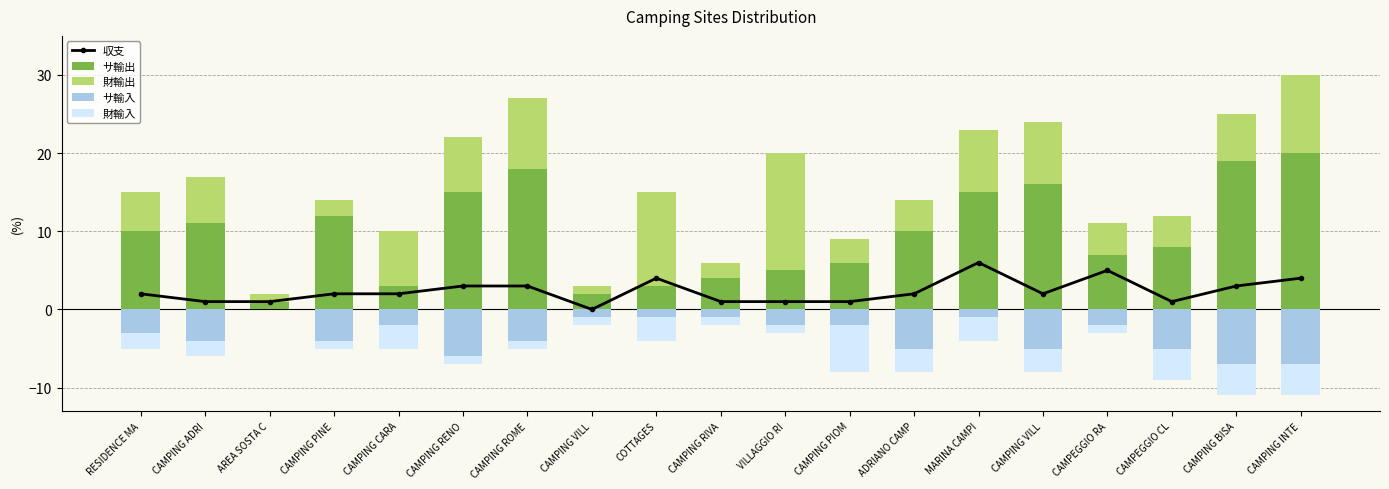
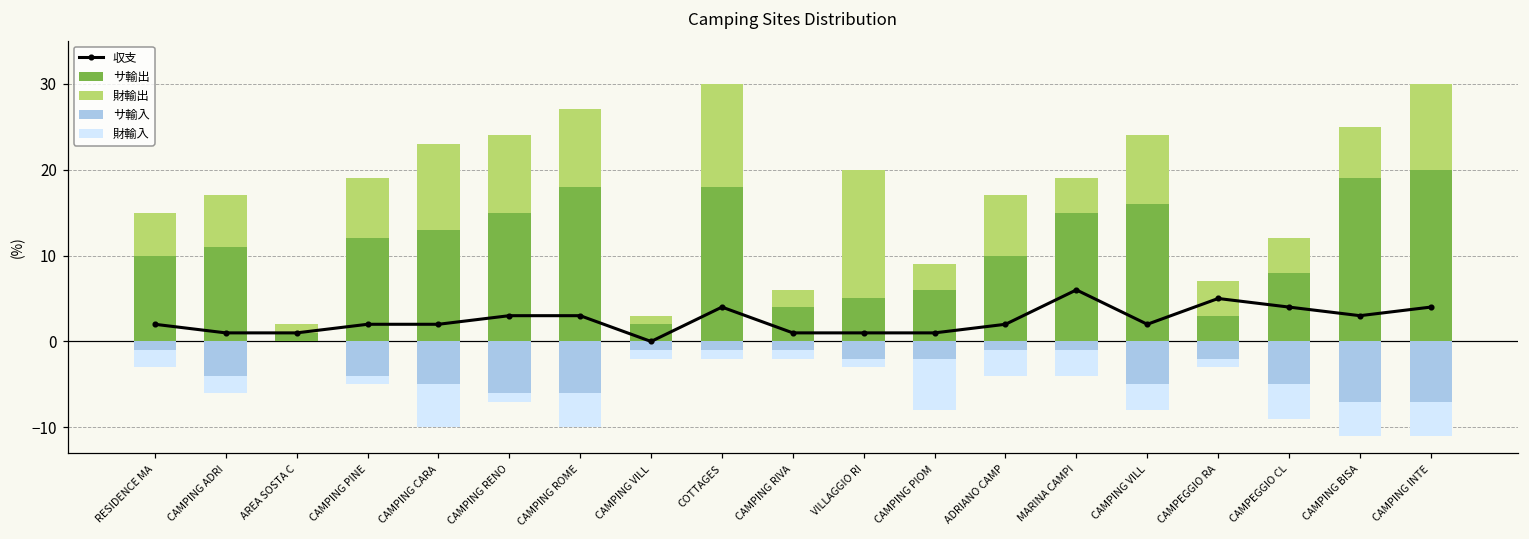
サ輸入, RESIDENCE MA: -3 -> -1
財輸出, CAMPING PINE: 2 -> 7
サ輸出, CAMPING CARA: 3 -> 13
財輸出, CAMPING CARA: 7 -> 10
サ輸入, CAMPING CARA: -2 -> -5
財輸入, CAMPING CARA: -3 -> -5
財輸出, CAMPING RENO: 7 -> 9
サ輸入, CAMPING ROME: -4 -> -6
財輸入, CAMPING ROME: -1 -> -4
サ輸出, COTTAGES: 3 -> 18
財輸入, COTTAGES: -3 -> -1
財輸出, ADRIANO CAMP: 4 -> 7
サ輸入, ADRIANO CAMP: -5 -> -1
財輸出, MARINA CAMPI: 8 -> 4
サ輸出, CAMPEGGIO RA: 7 -> 3
収支, CAMPEGGIO CL: 1 -> 4
